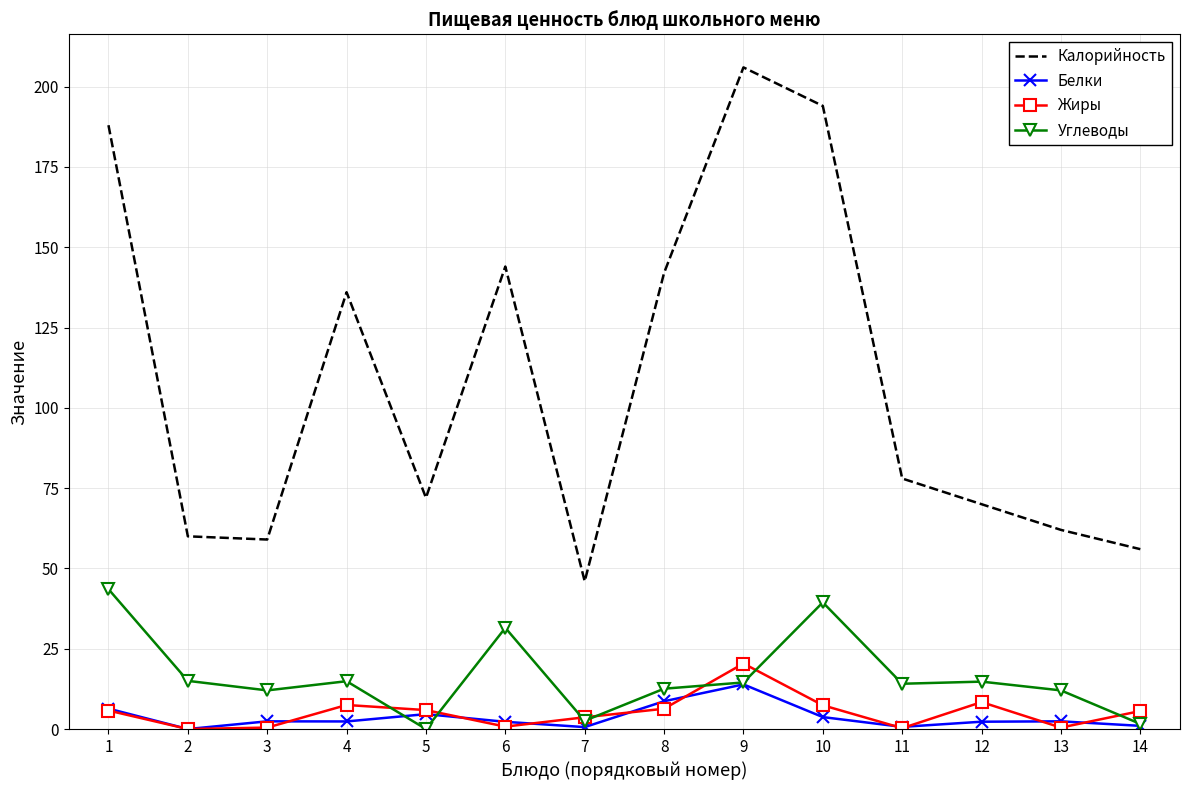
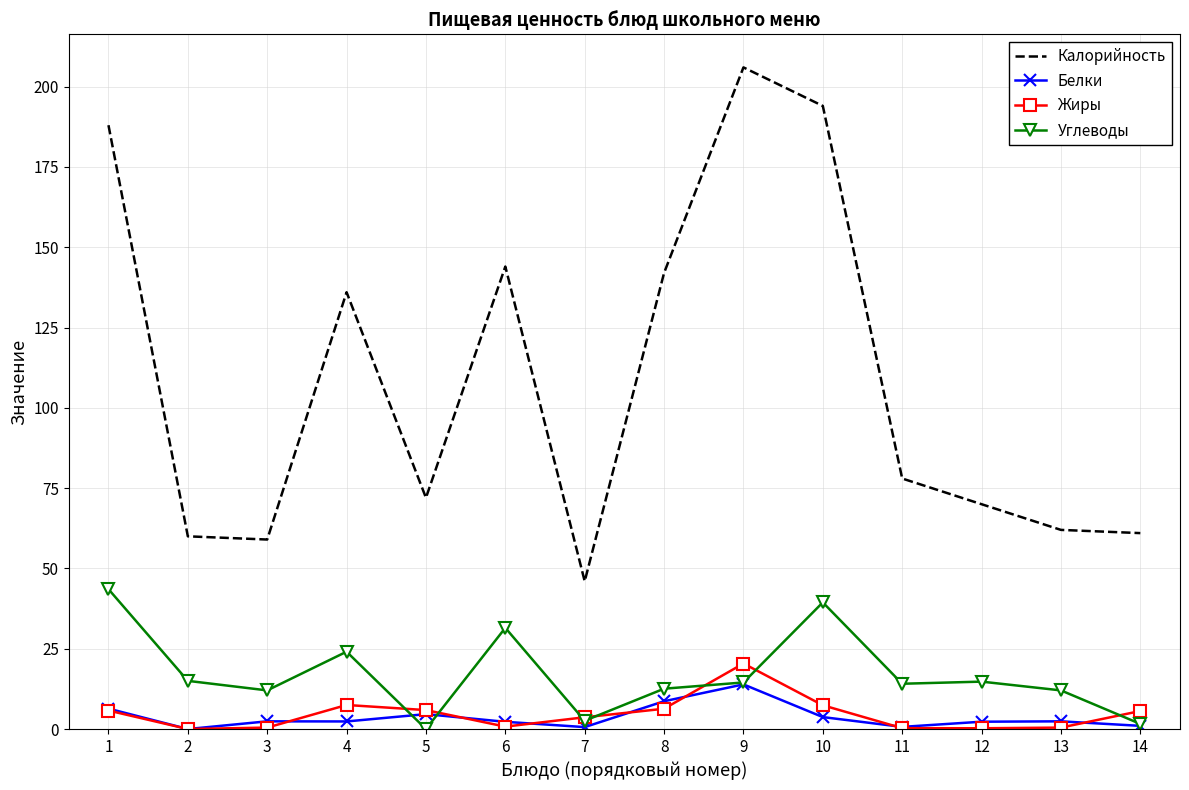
Углеводы, 4: 15 -> 24
Жиры, 12: 8 -> 0
Калорийность, 14: 56 -> 61
